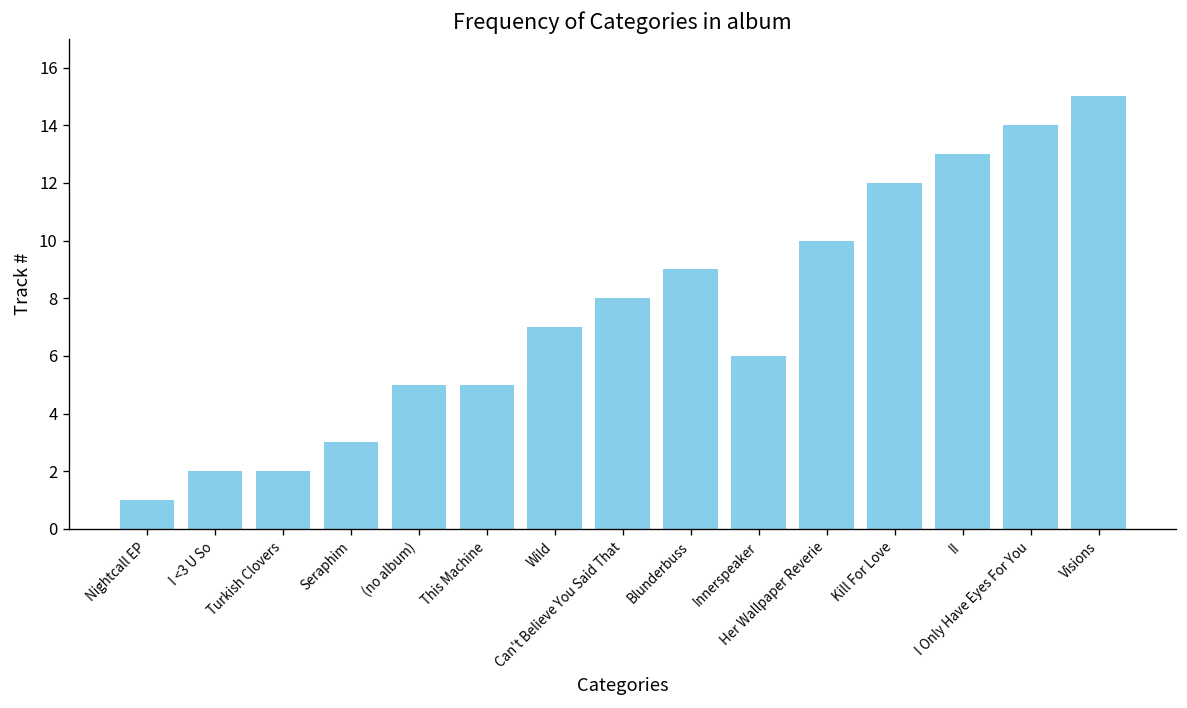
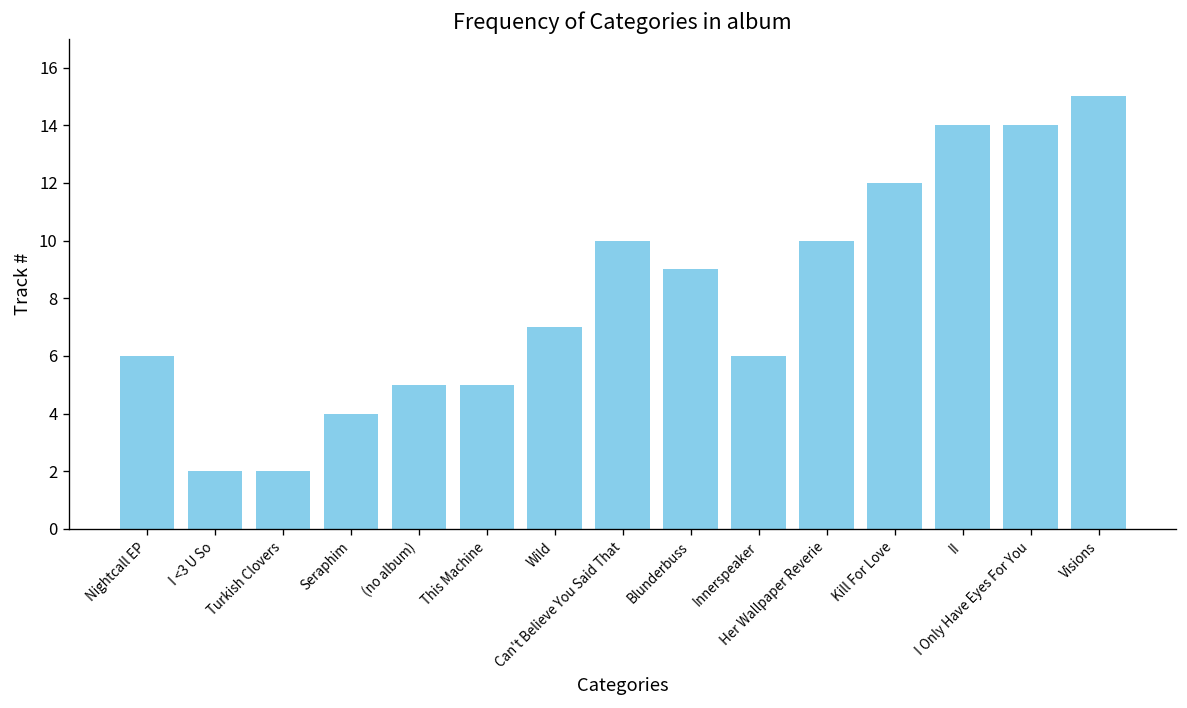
Nightcall EP: 1 -> 6
Seraphim: 3 -> 4
Can't Believe You Said That: 8 -> 10
II: 13 -> 14
